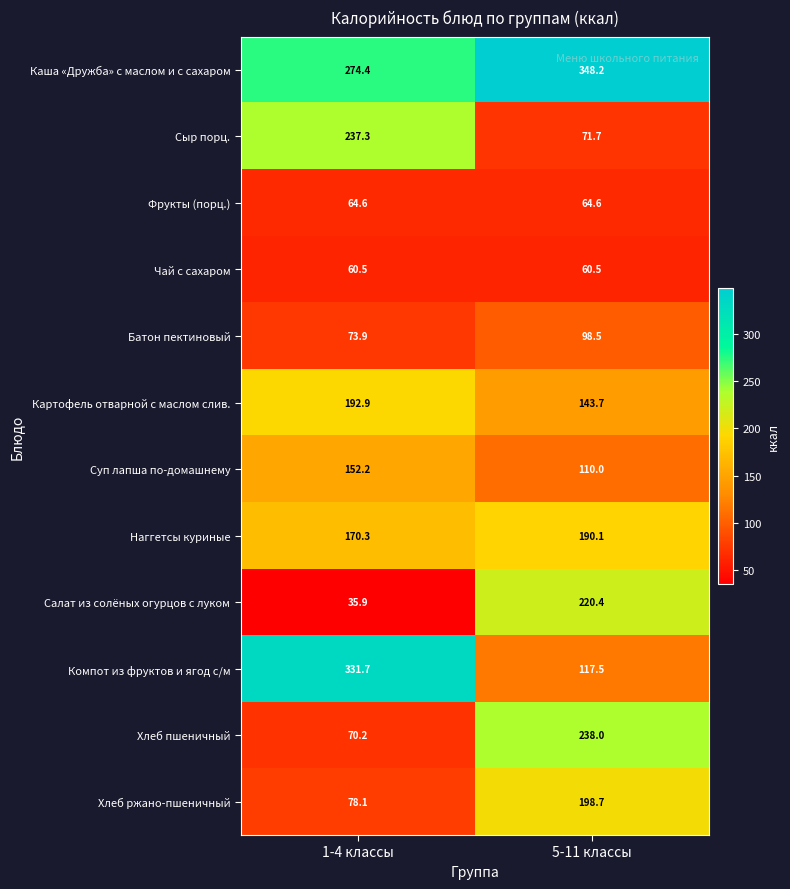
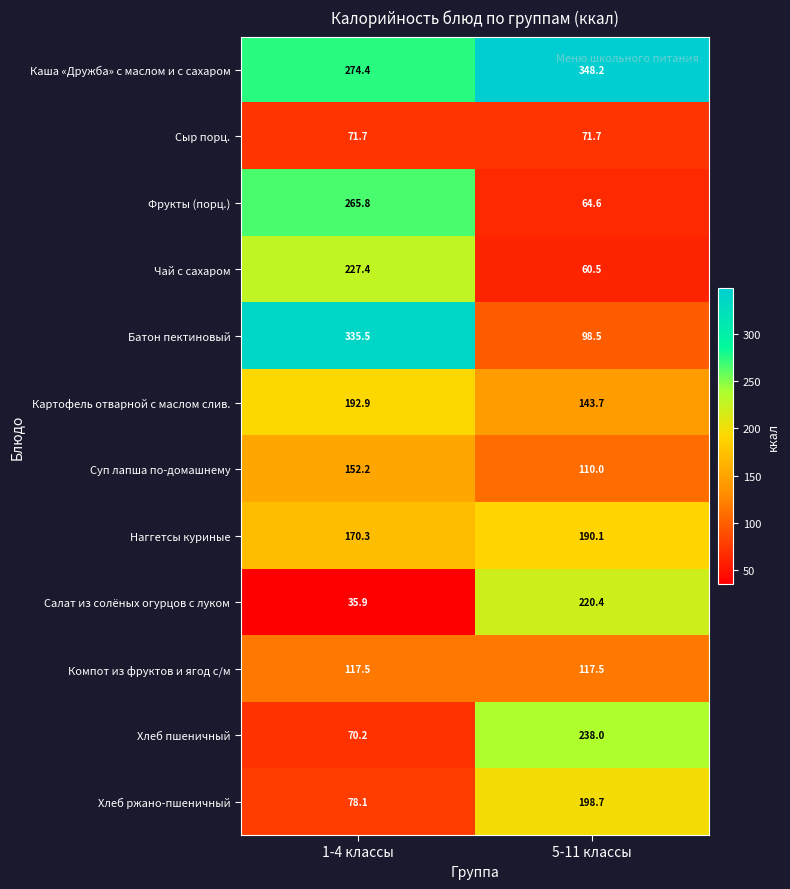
Сыр порц., 1-4 классы: 237.3 -> 71.7
Фрукты (порц.), 1-4 классы: 64.6 -> 265.8
Чай с сахаром, 1-4 классы: 60.5 -> 227.4
Батон пектиновый, 1-4 классы: 73.9 -> 335.5
Компот из фруктов и ягод с/м, 1-4 классы: 331.7 -> 117.5
